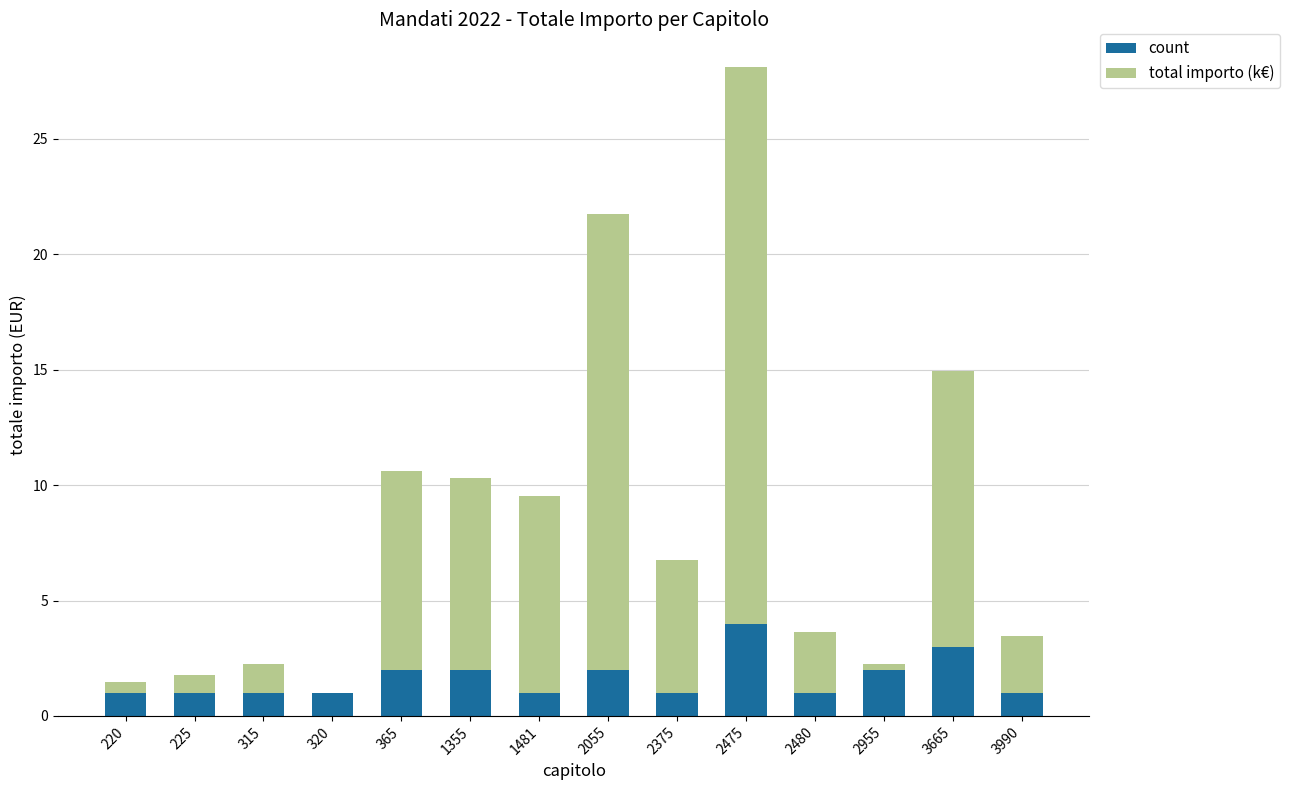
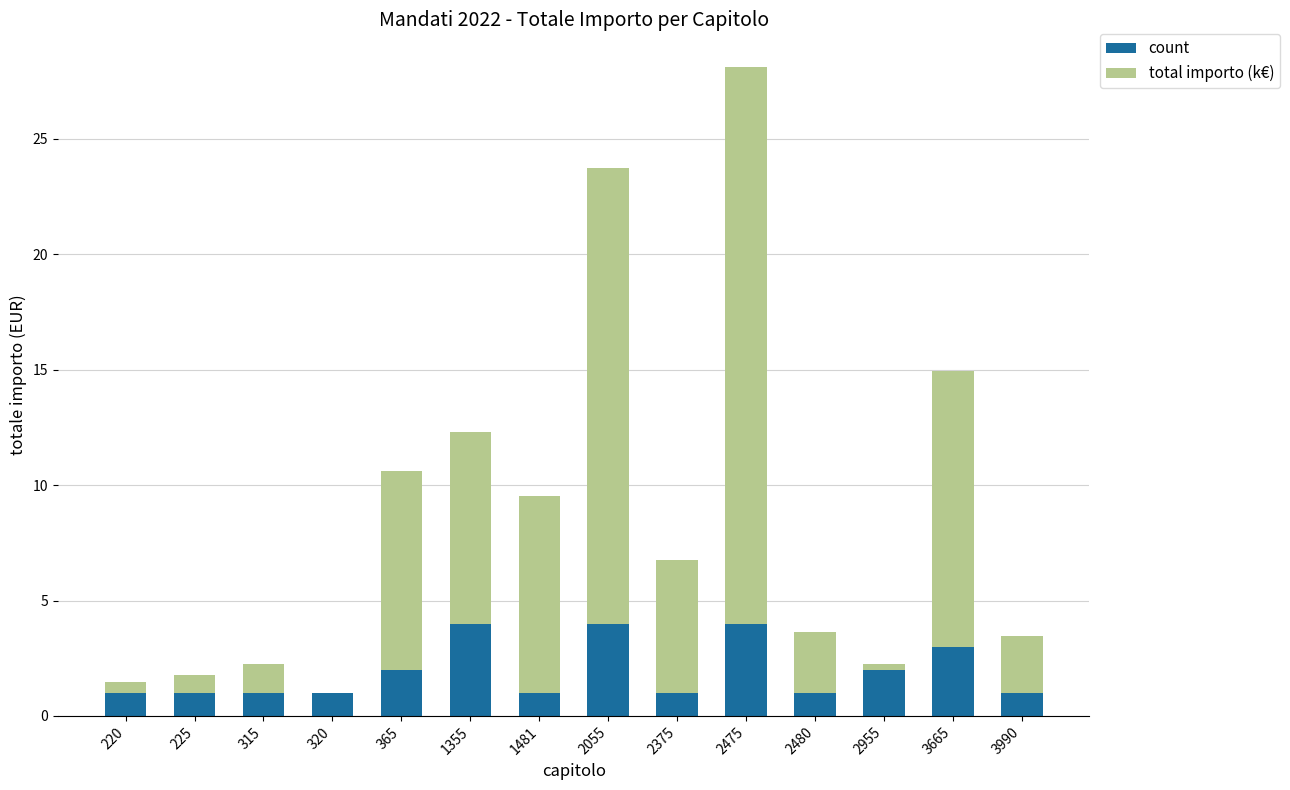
count, 1355: 2 -> 4
count, 2055: 2 -> 4
